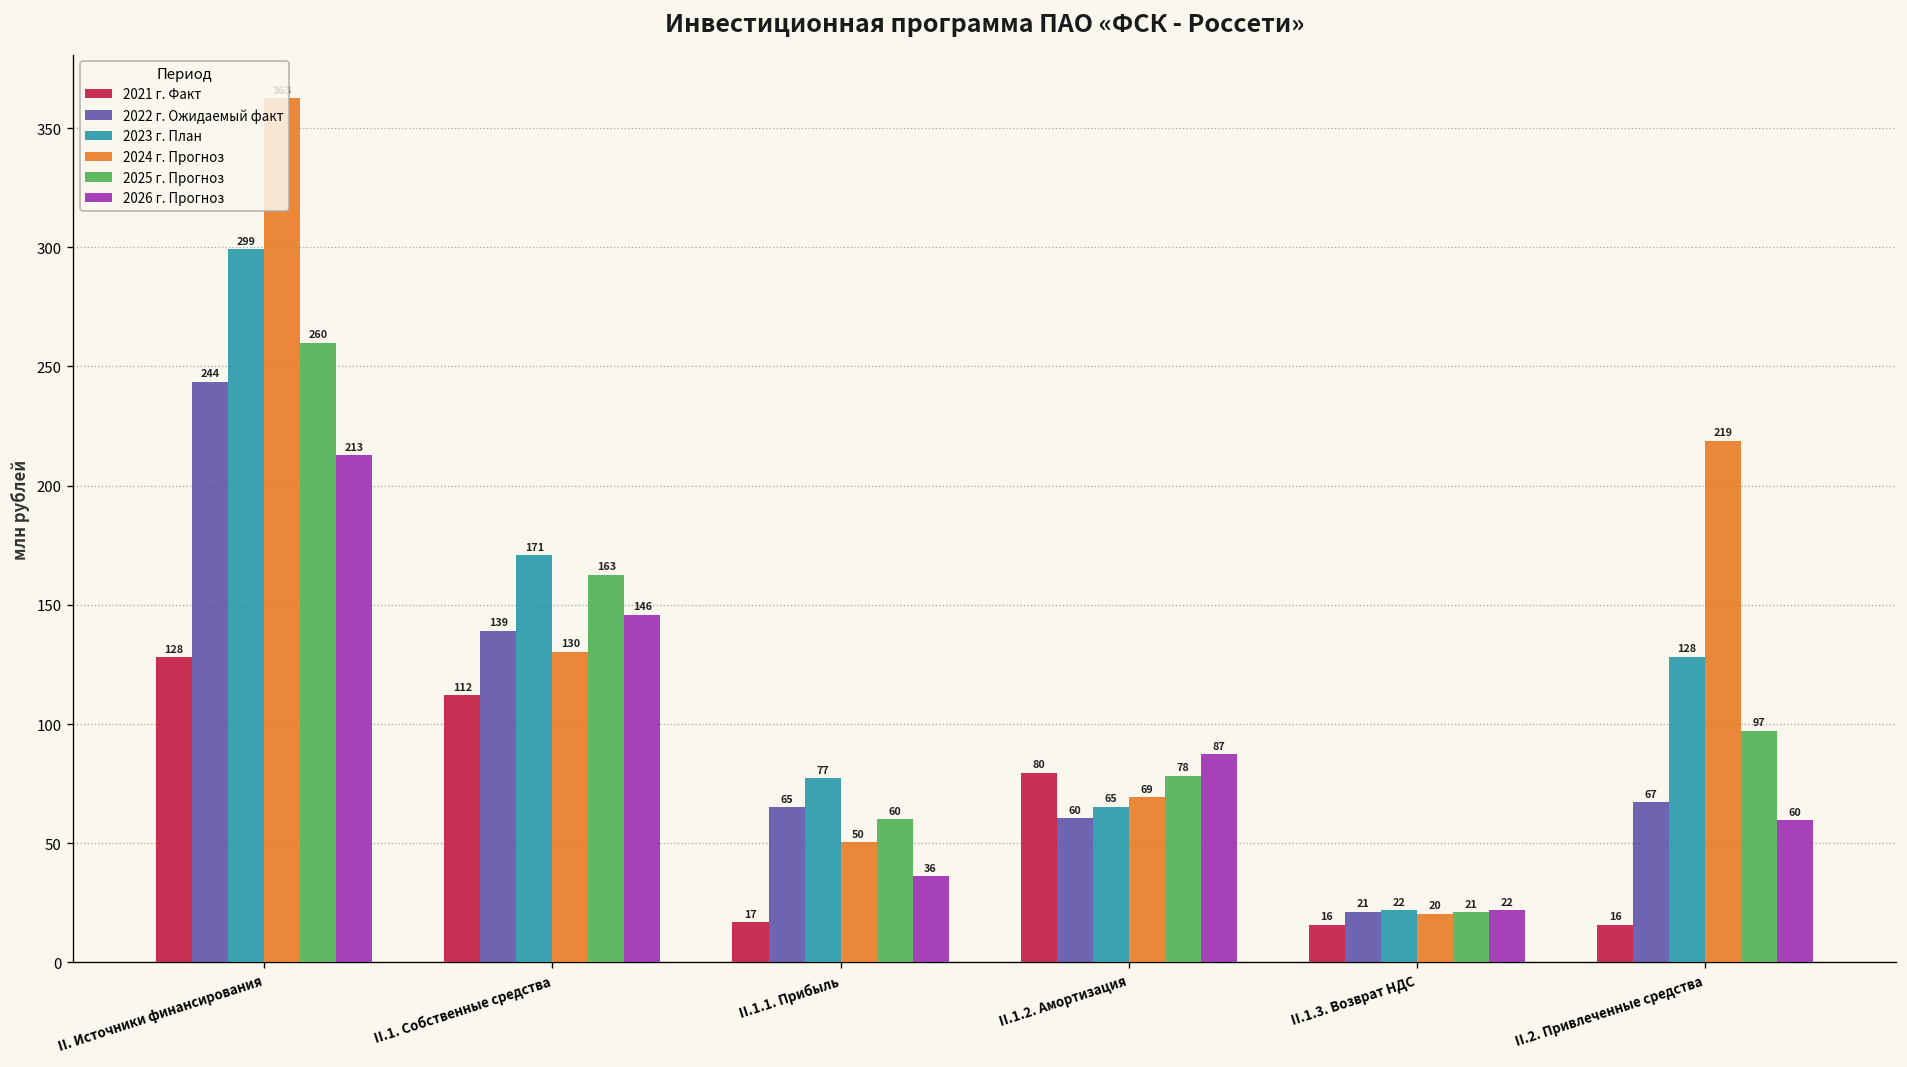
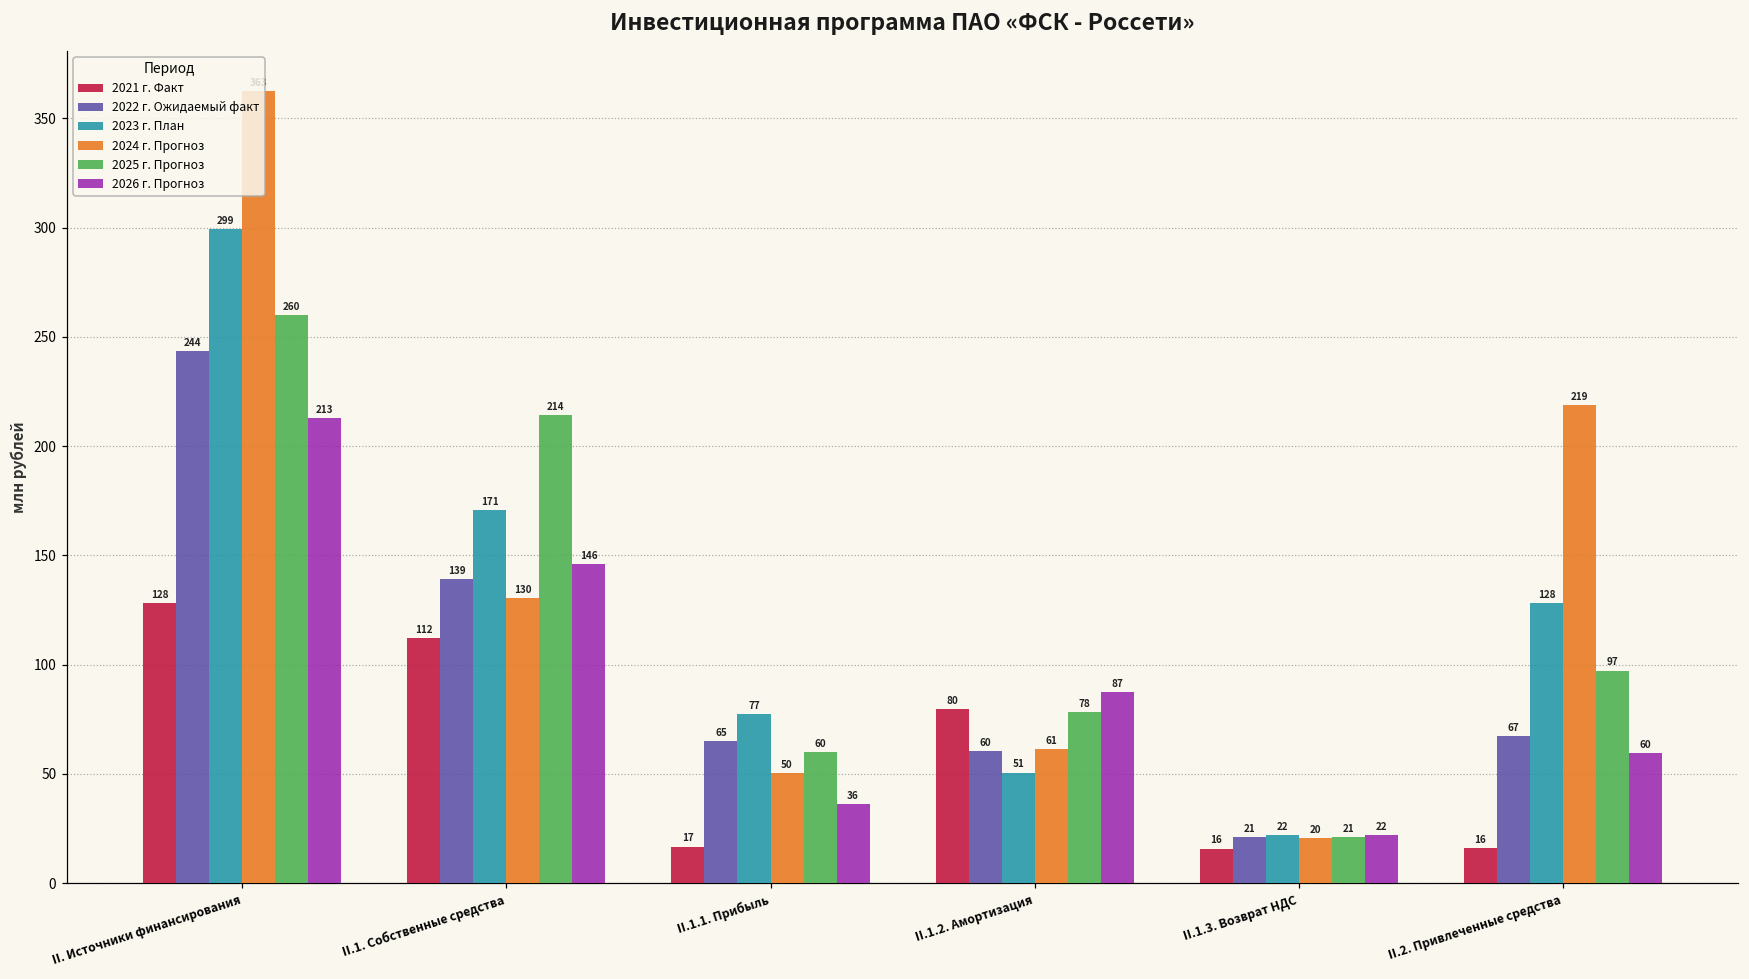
2025 г. Прогноз, II.1. Собственные средства: 163 -> 214
2023 г. План, II.1.2. Амортизация: 65 -> 51
2024 г. Прогноз, II.1.2. Амортизация: 69 -> 61
